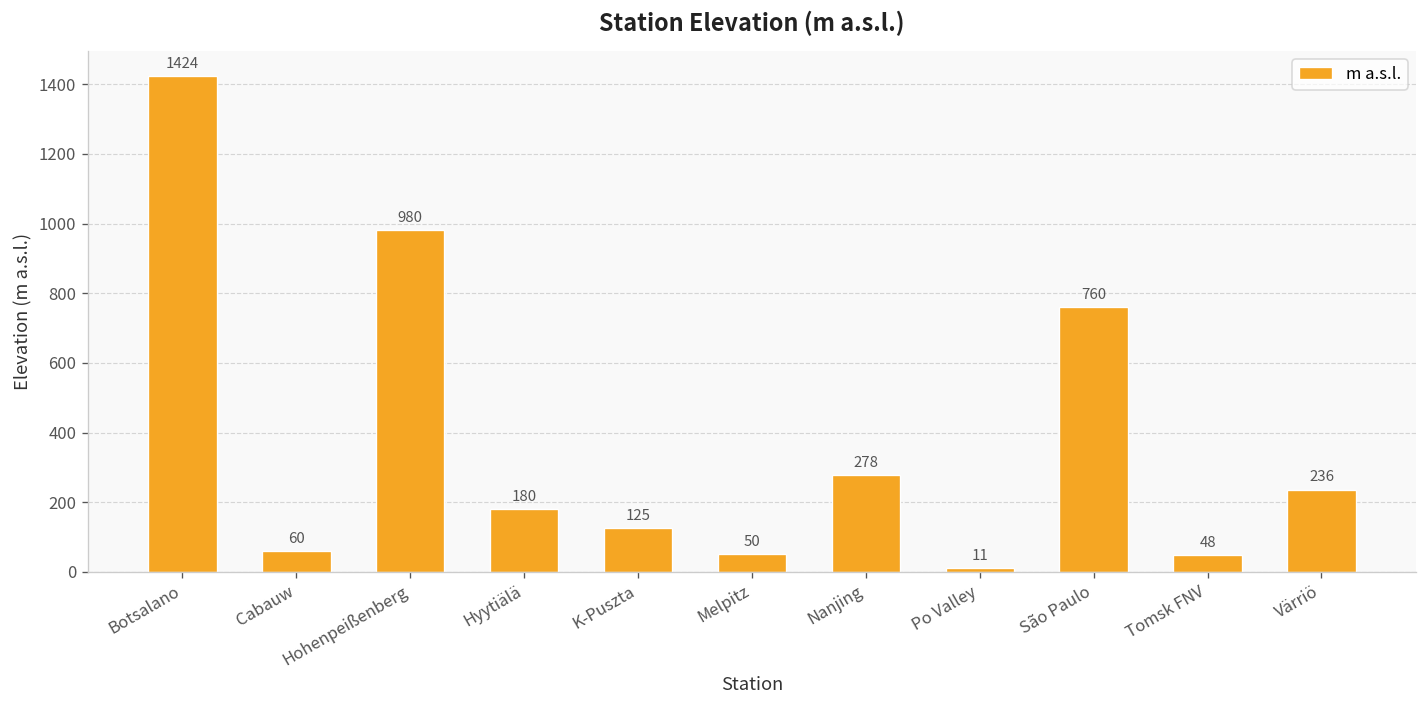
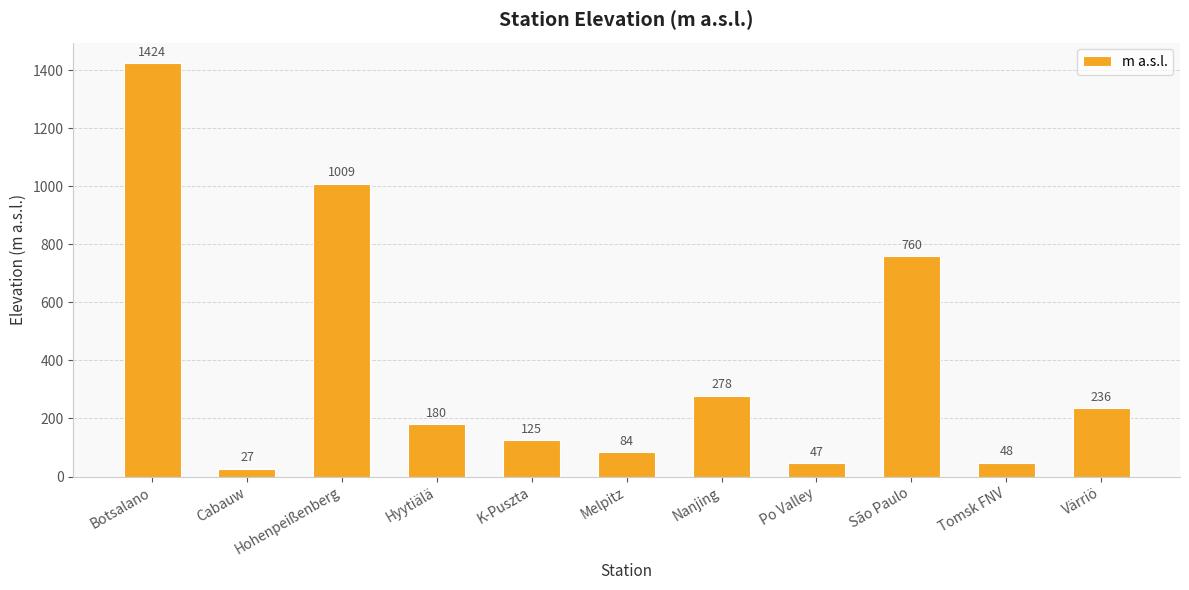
Cabauw: 60 -> 27
Hohenpeißenberg: 980 -> 1009
Melpitz: 50 -> 84
Po Valley: 11 -> 47
